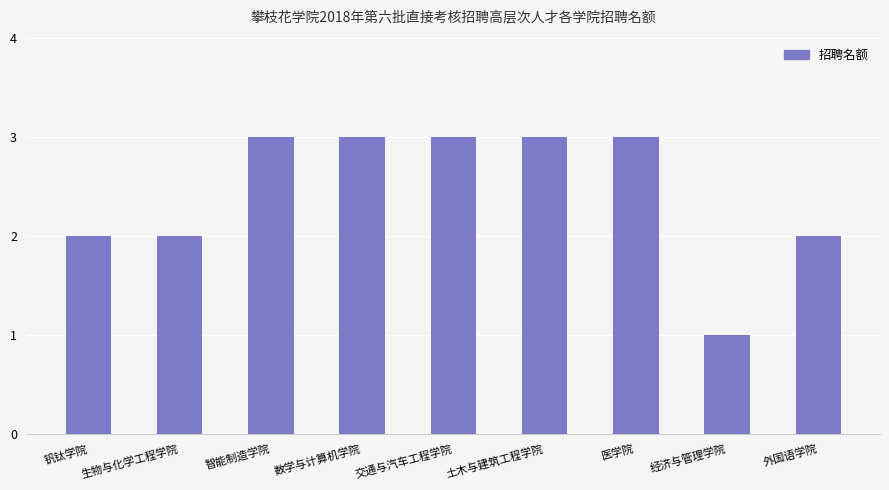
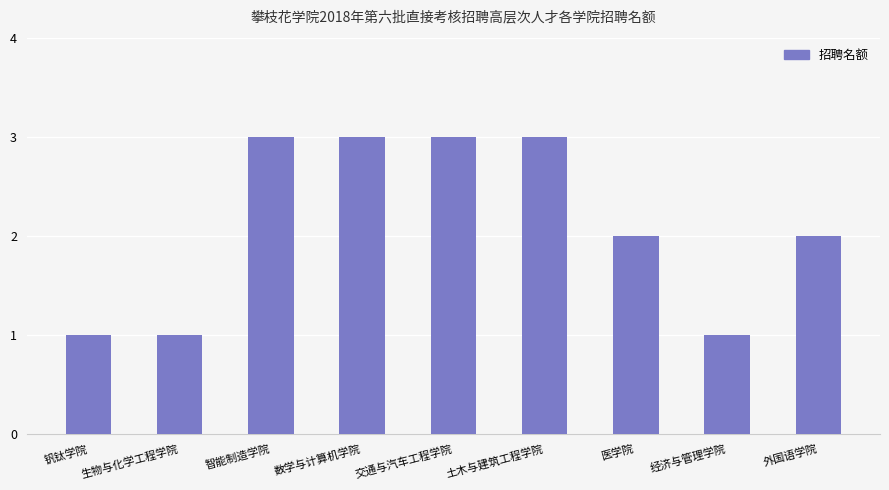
钒钛学院: 2 -> 1
生物与化学工程学院: 2 -> 1
医学院: 3 -> 2
